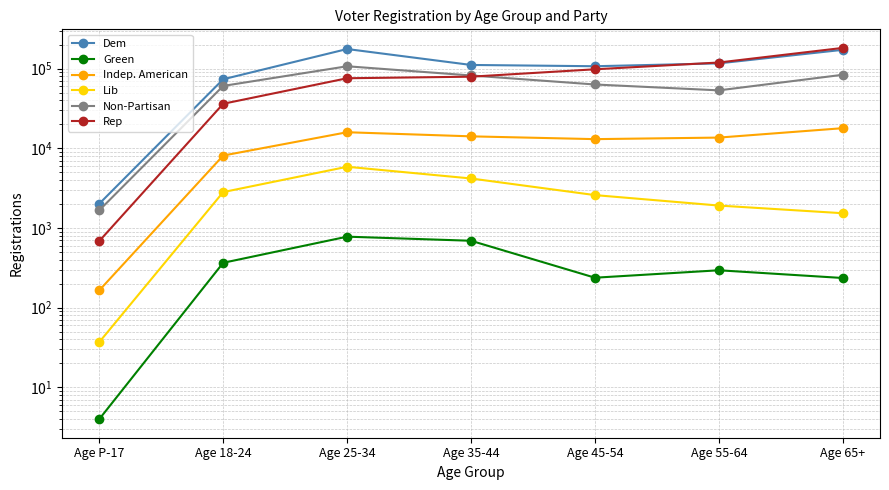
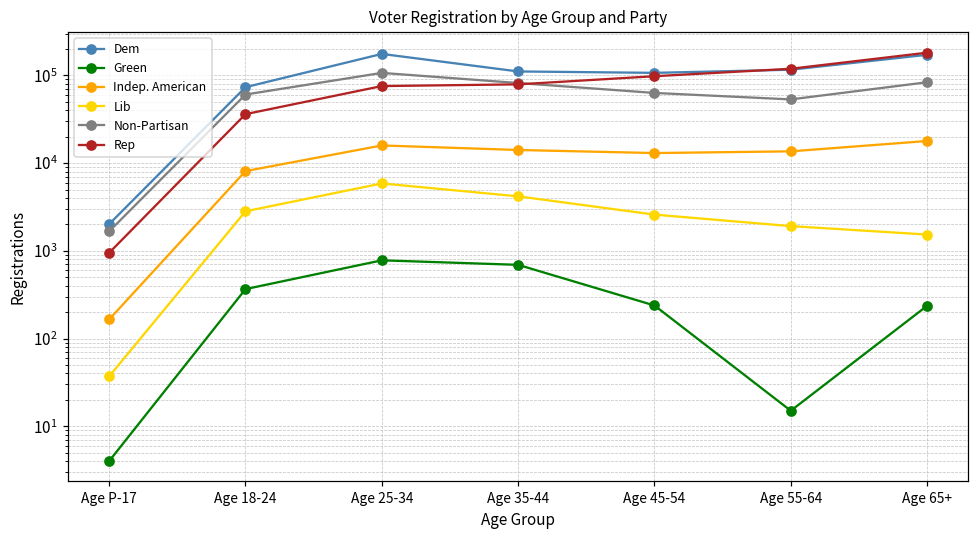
Rep, Age P-17: 700 -> 900
Green, Age 55-64: 300 -> 15
